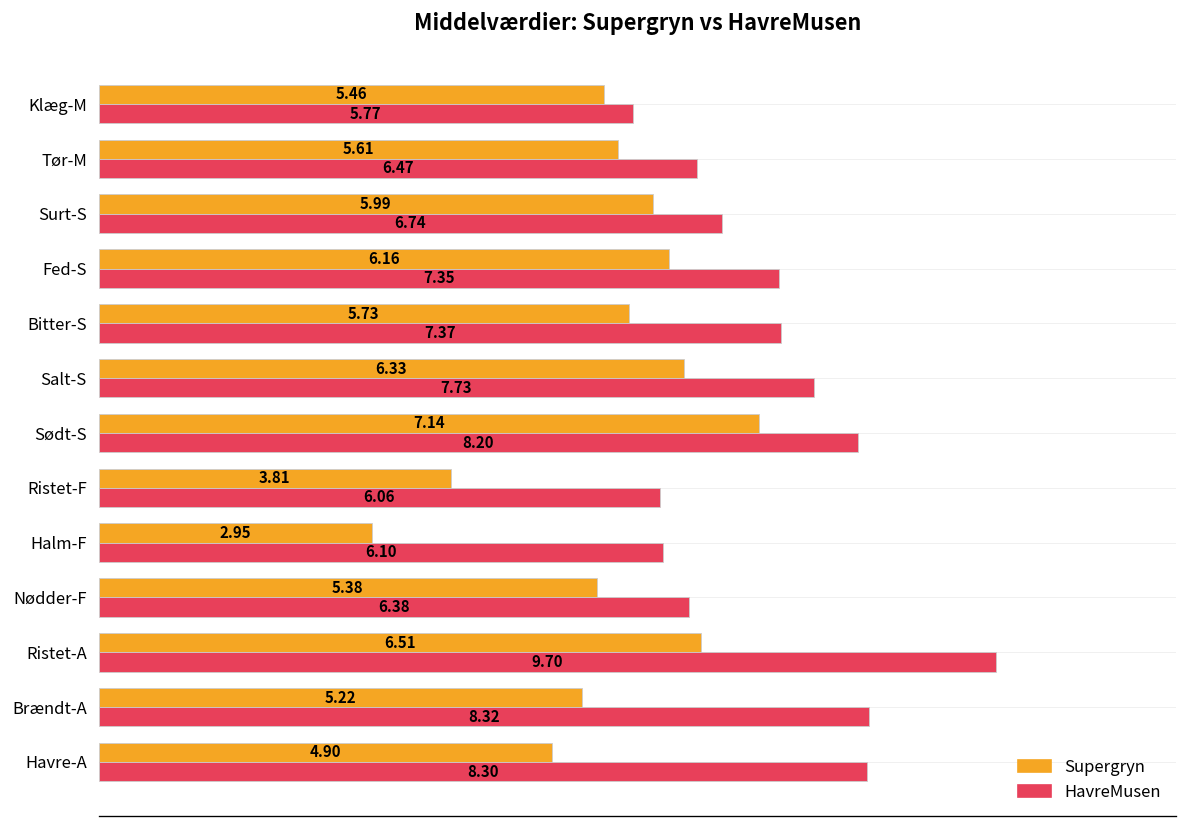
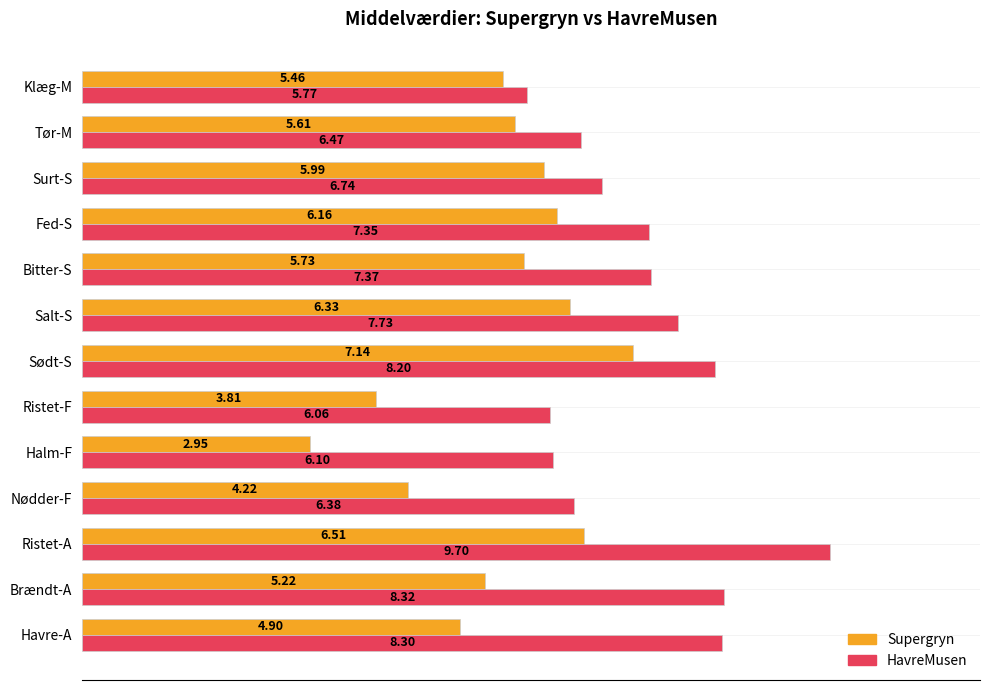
Supergryn, Nødder-F: 5.38 -> 4.22
